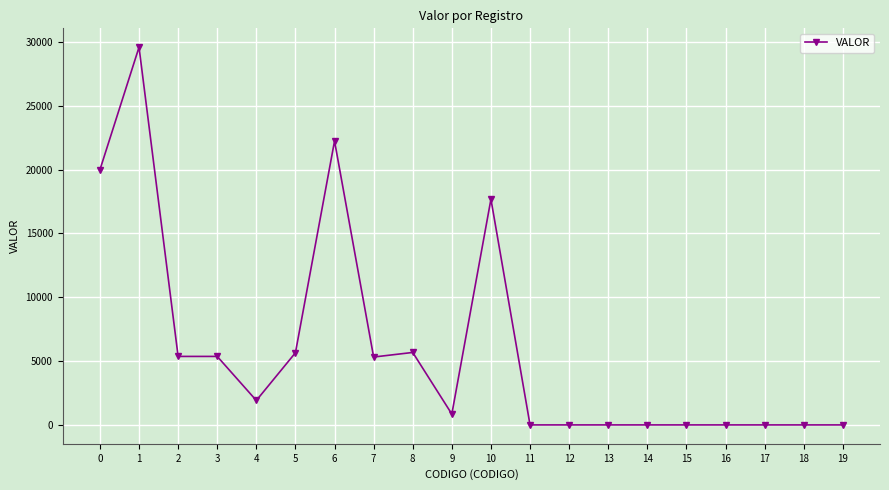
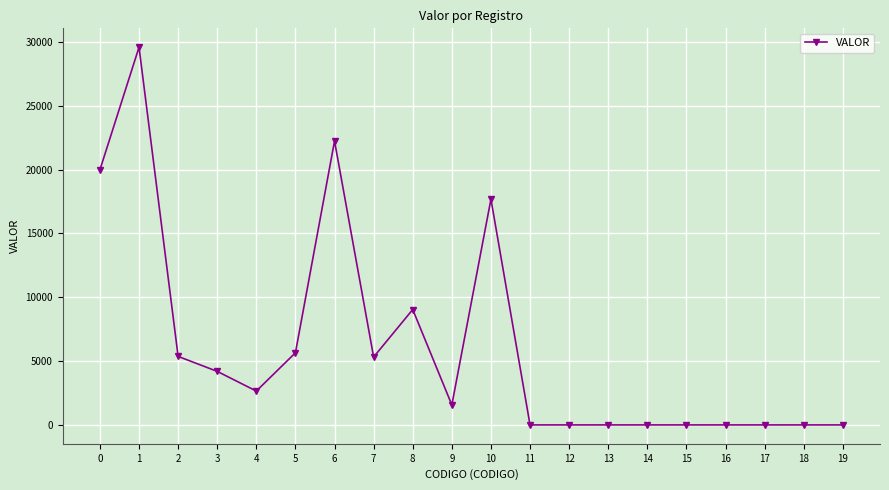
3: 5400 -> 4200
4: 1900 -> 2700
8: 5700 -> 9000
9: 800 -> 1600
